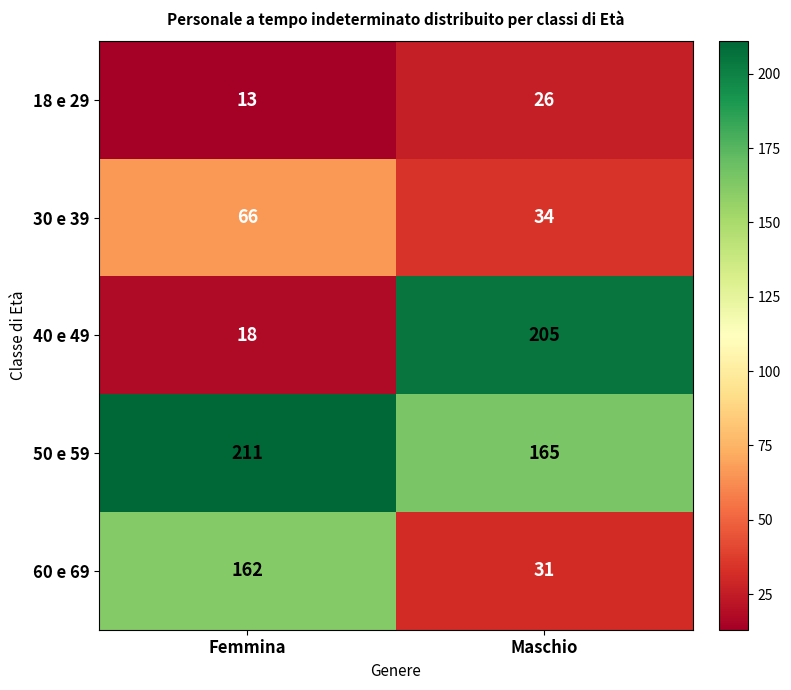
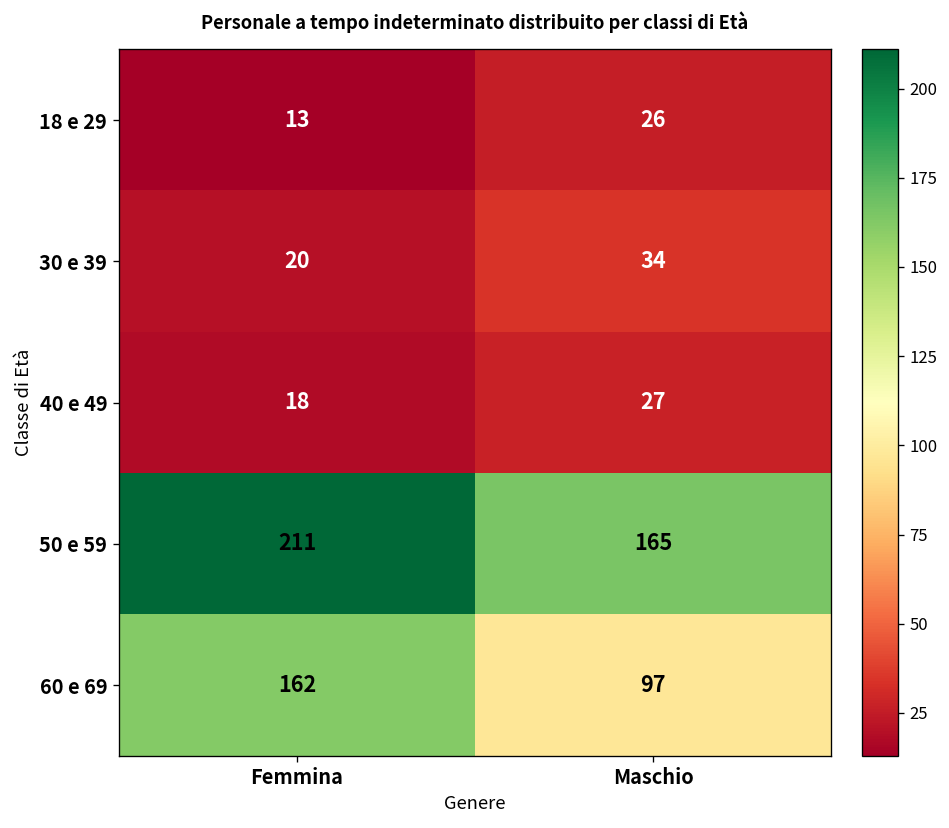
30 e 39, Femmina: 66 -> 20
40 e 49, Maschio: 205 -> 27
60 e 69, Maschio: 31 -> 97
